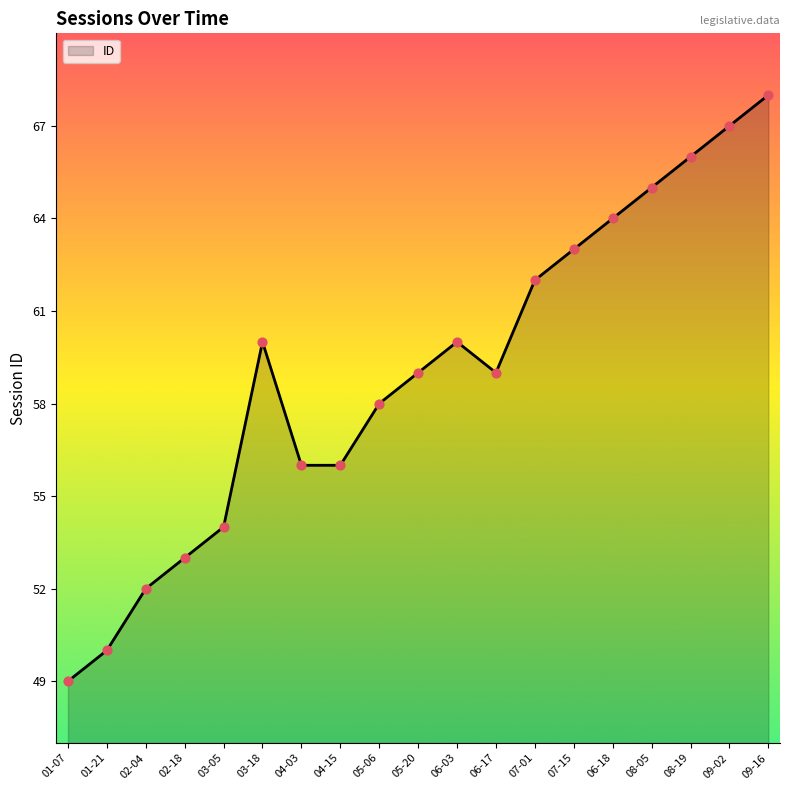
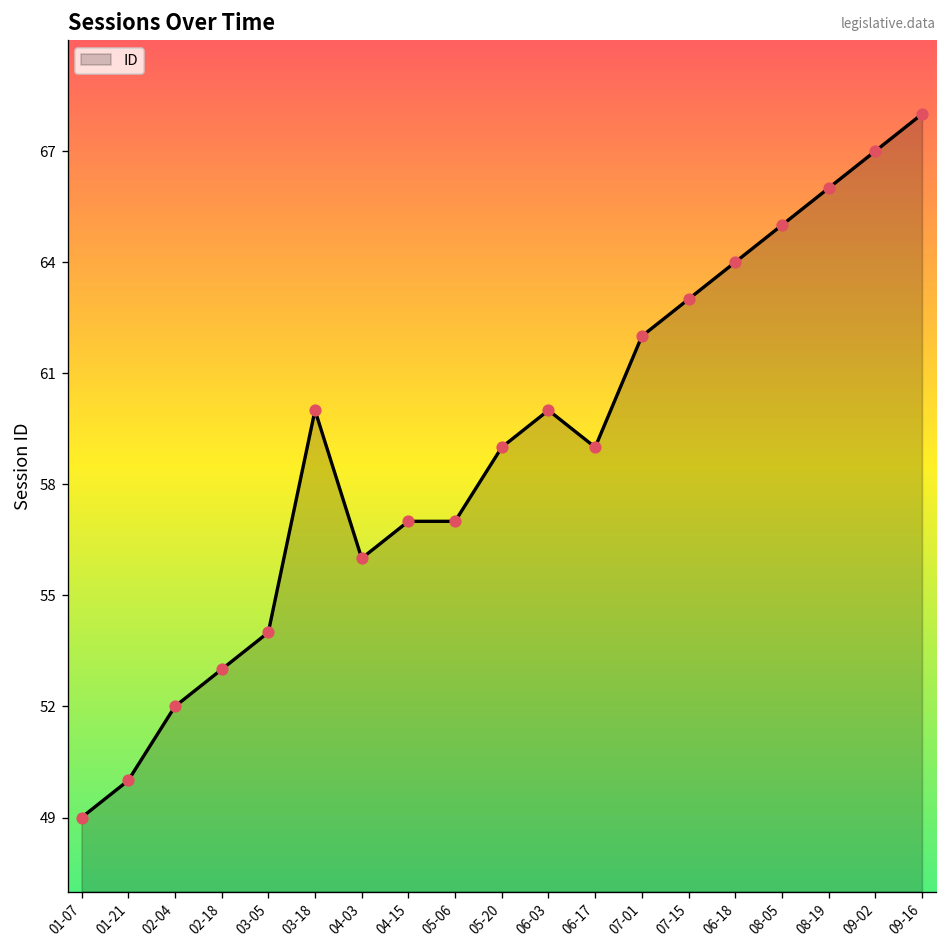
04-15: 56 -> 57
05-06: 58 -> 57
